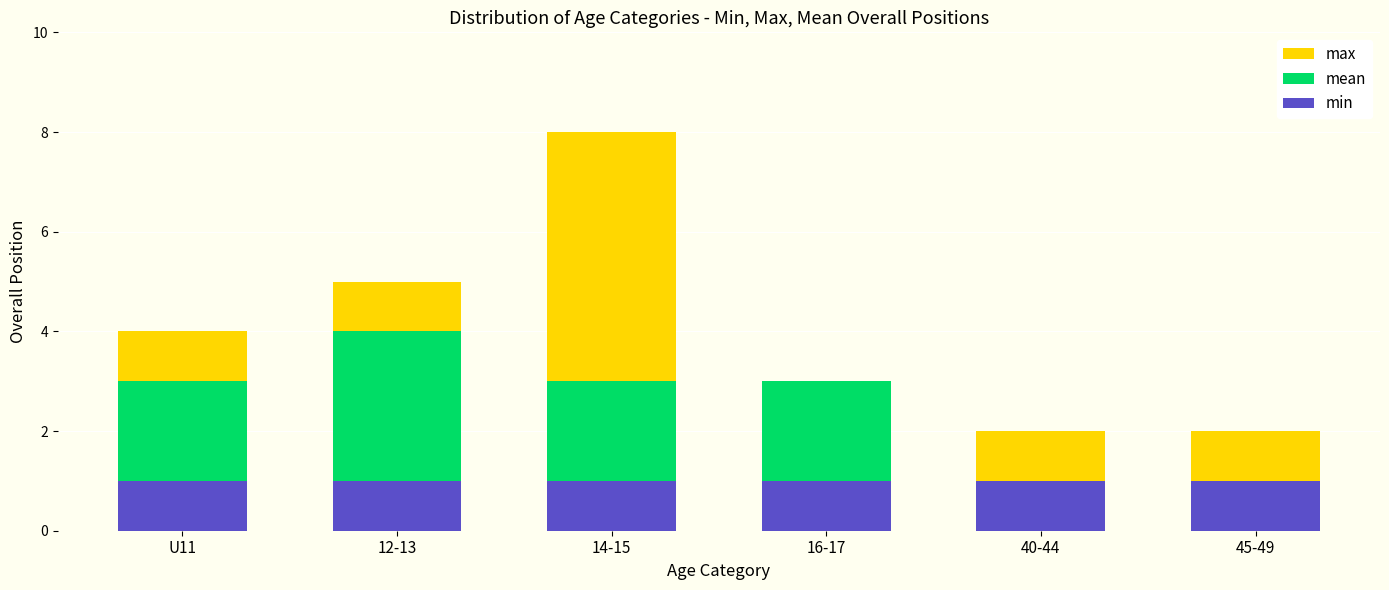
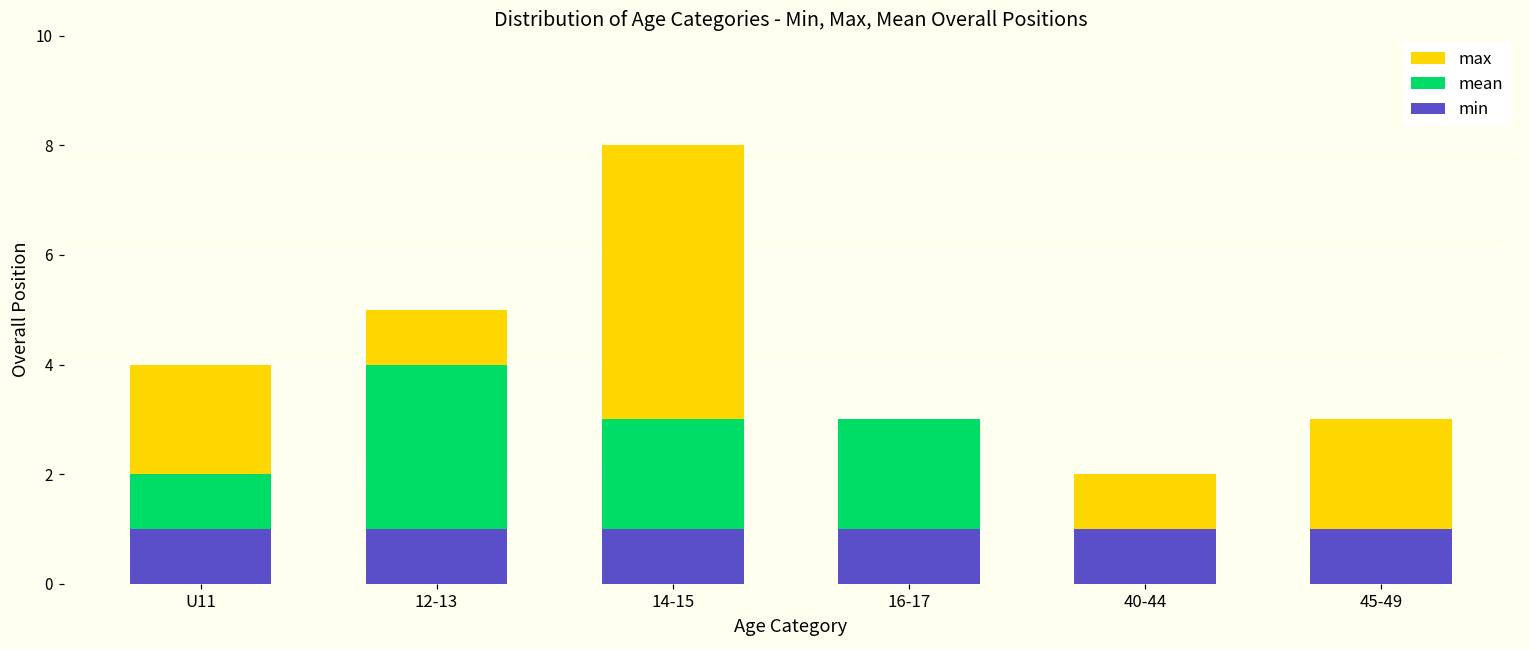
mean, U11: 3 -> 2
max, 45-49: 2 -> 3
